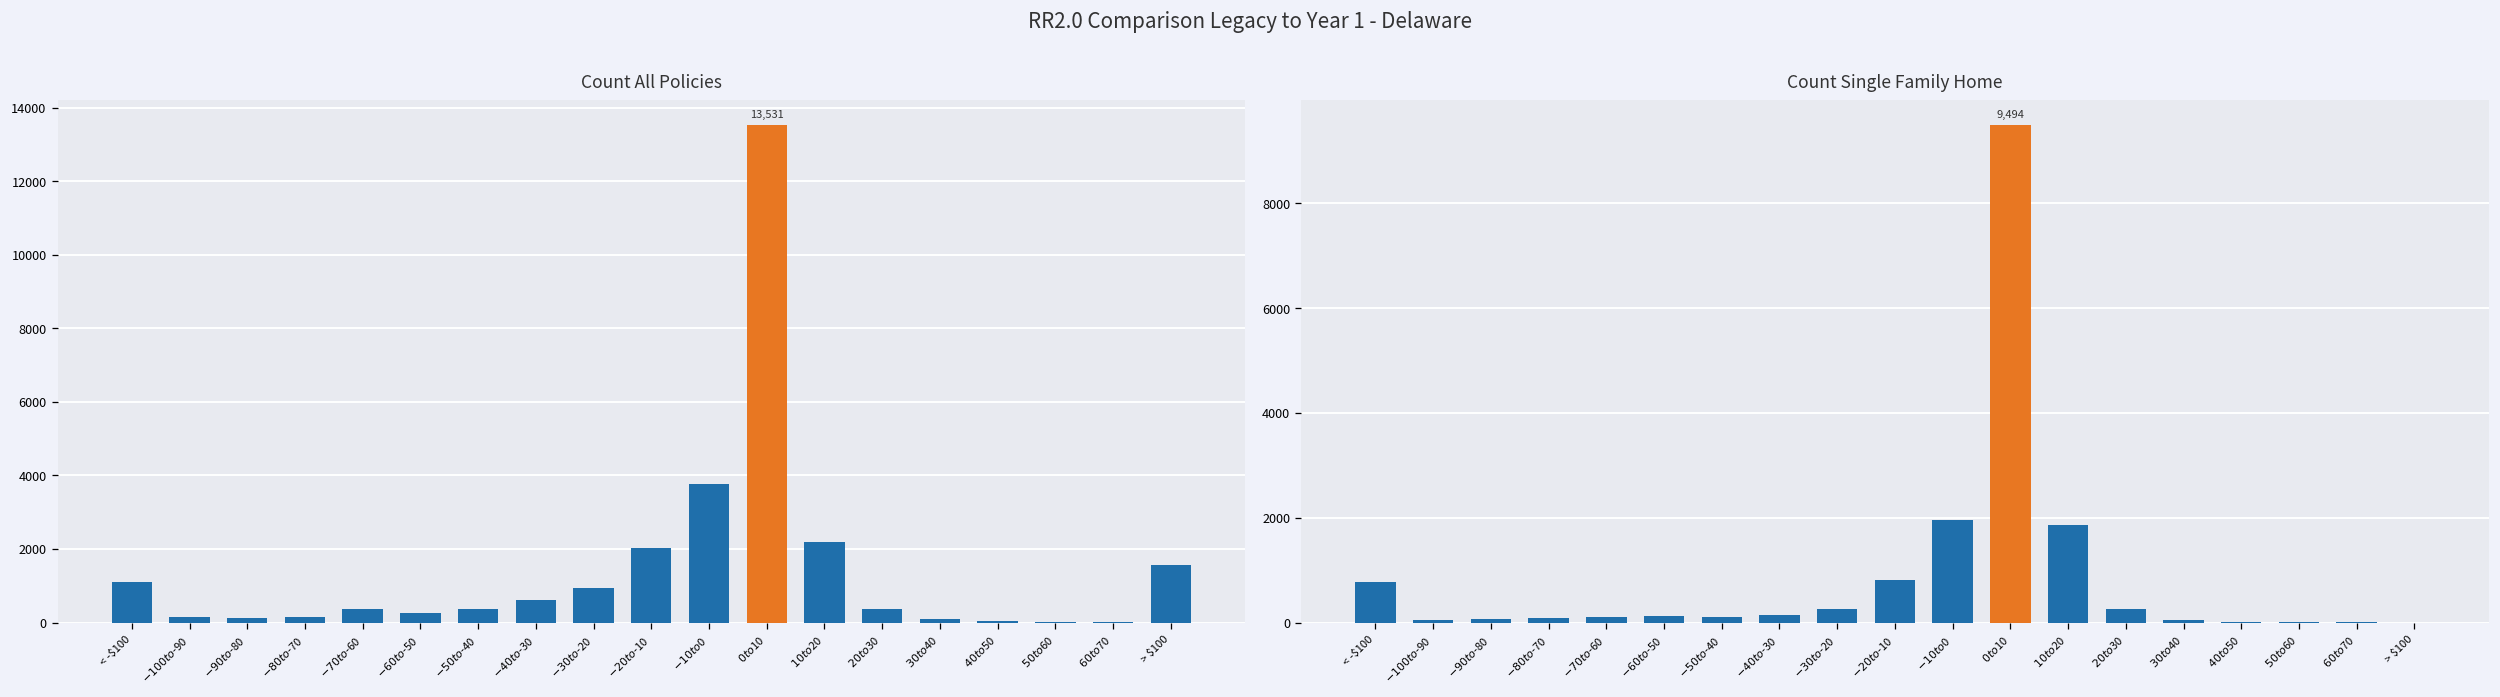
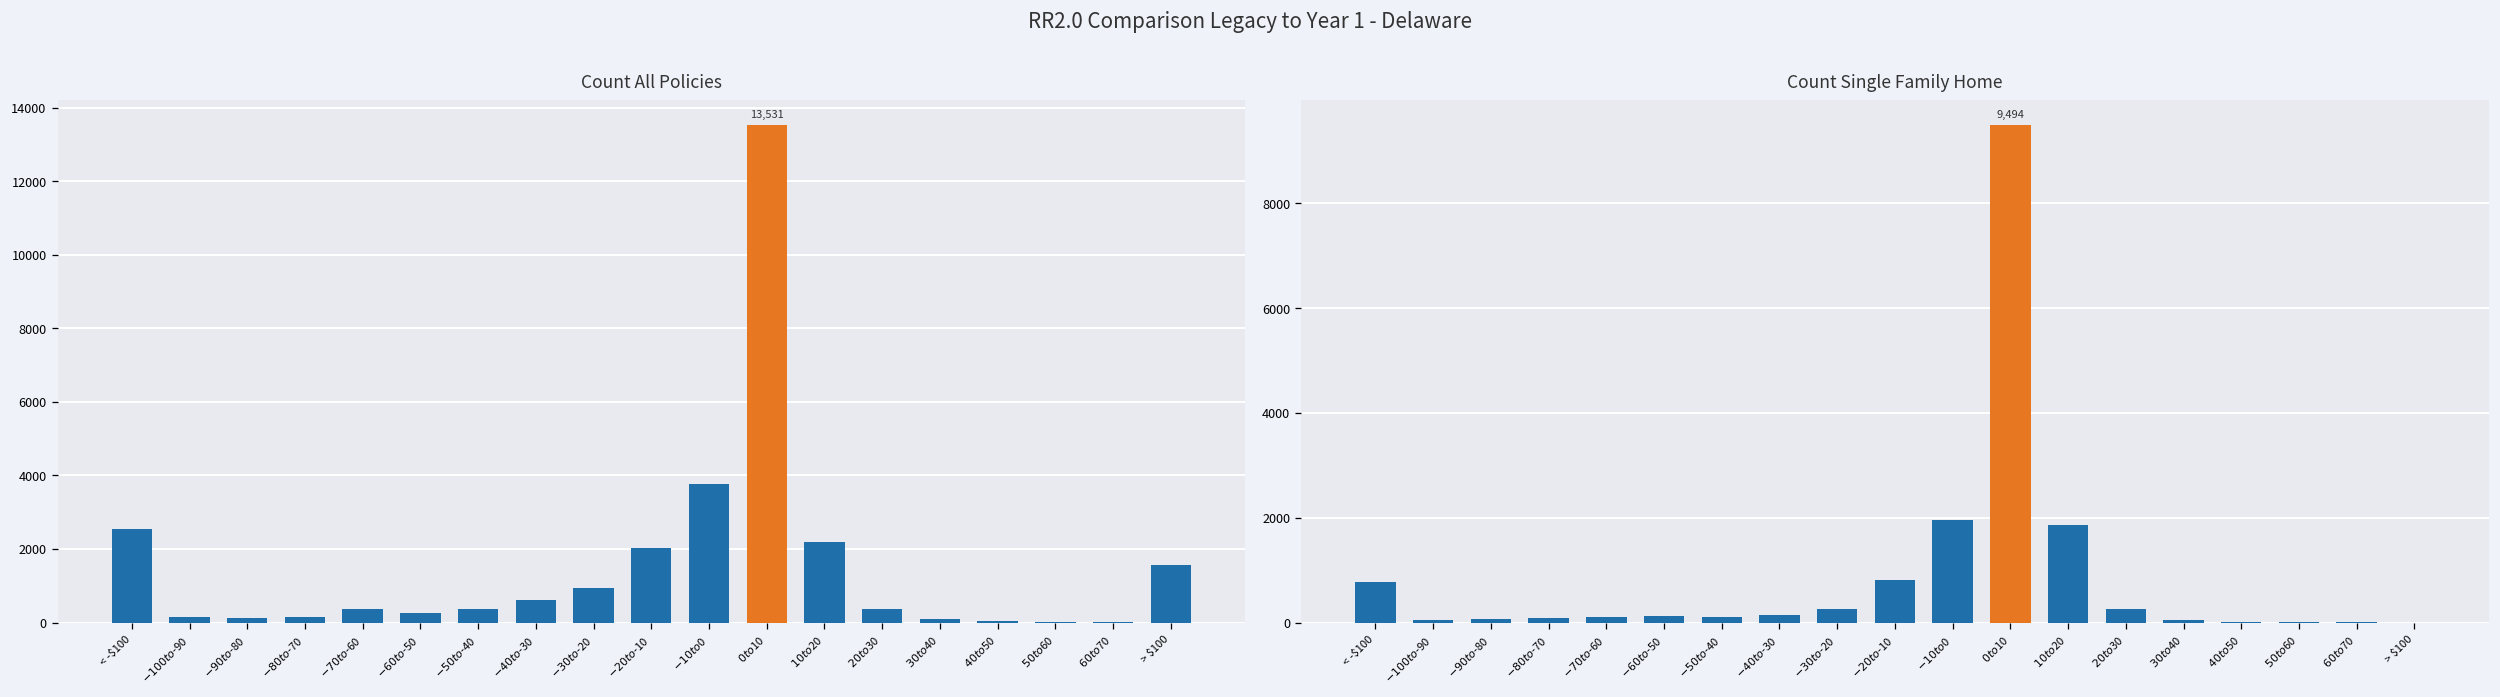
Count All Policies, < -$100: 1100 -> 2500
